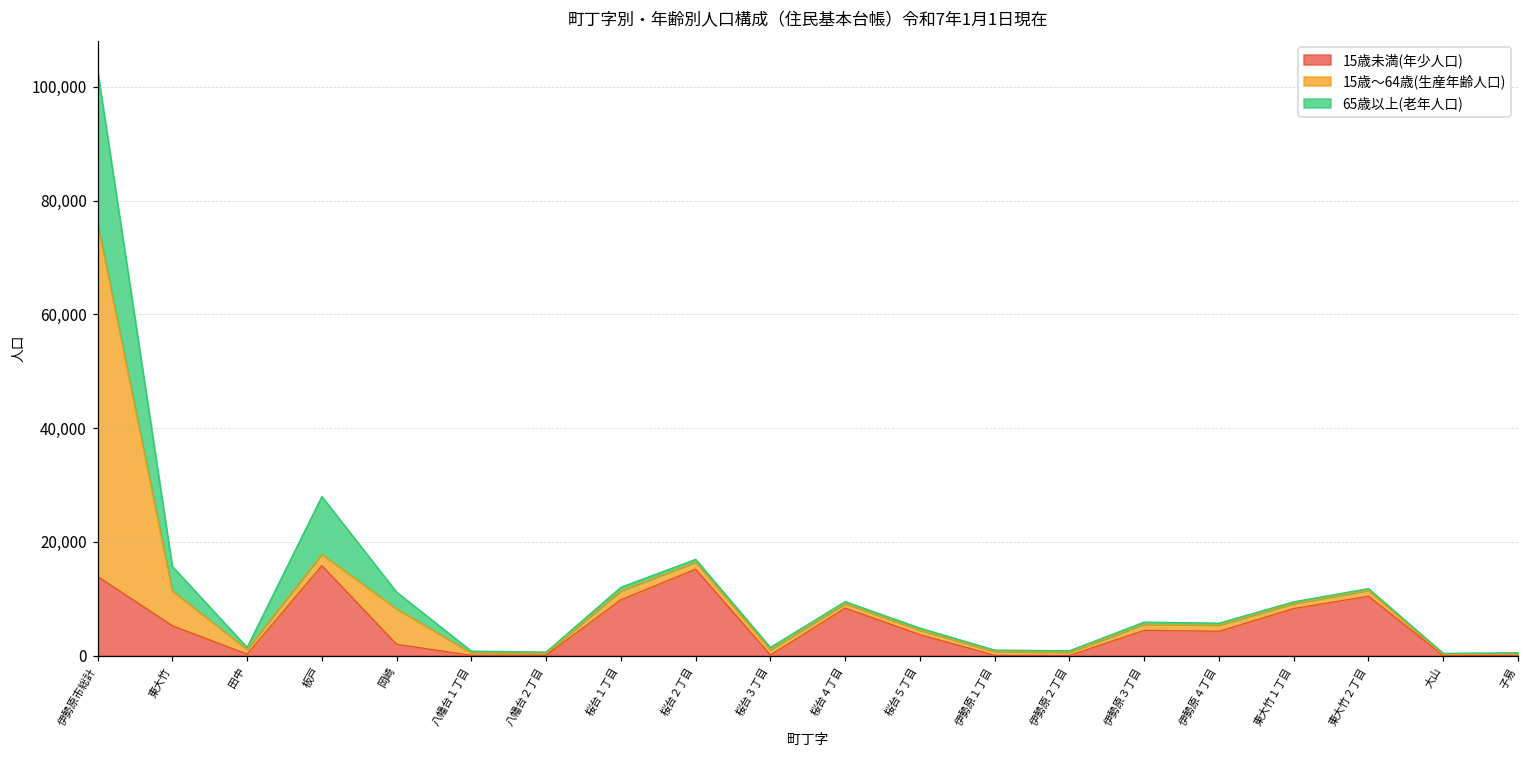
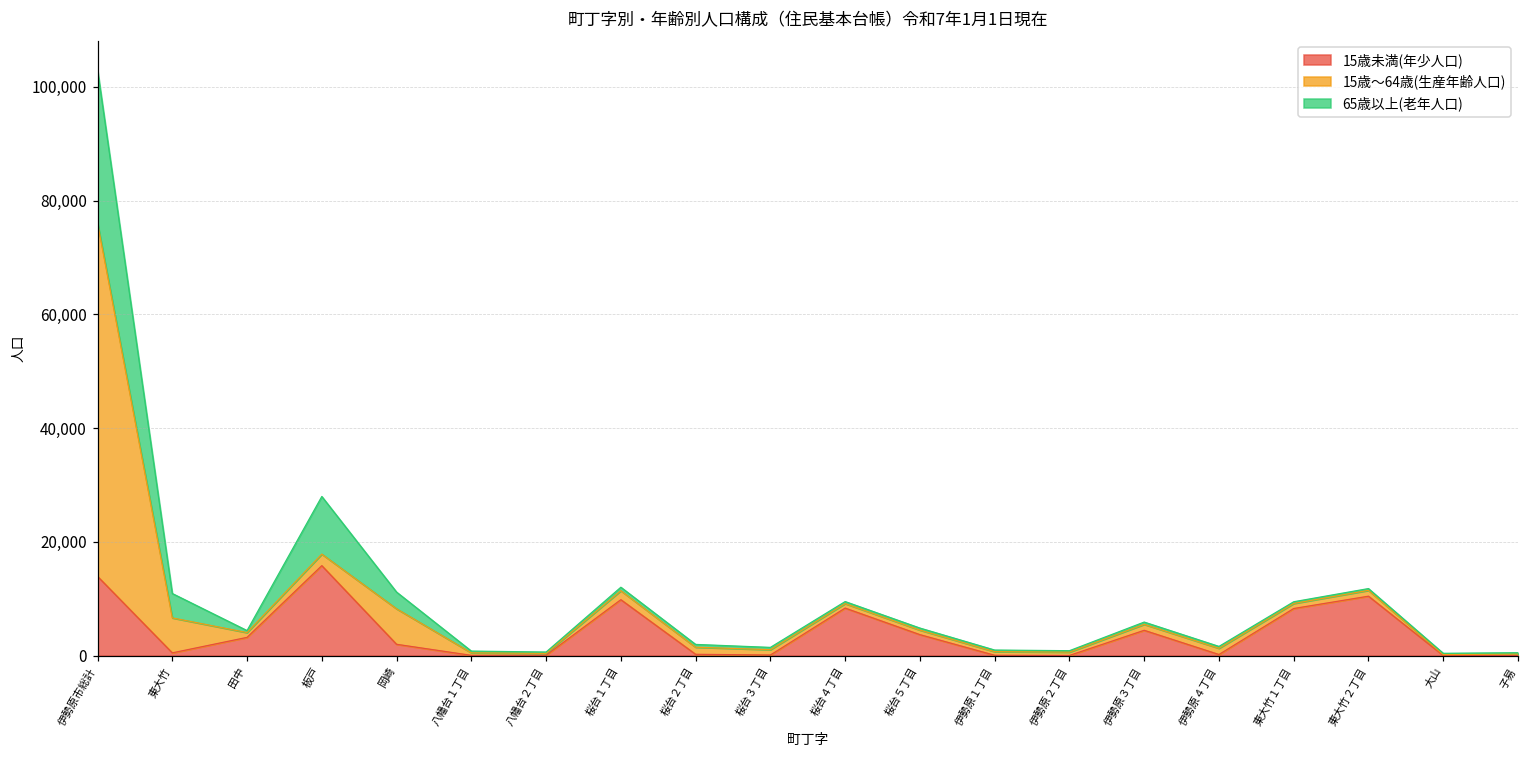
15歳未満(年少人口), 東大竹: 5,000 -> 0
15歳未満(年少人口), 田中: 0 -> 3,000
15歳未満(年少人口), 桜台２丁目: 15,000 -> 0
15歳未満(年少人口), 伊勢原４丁目: 4,000 -> 0
